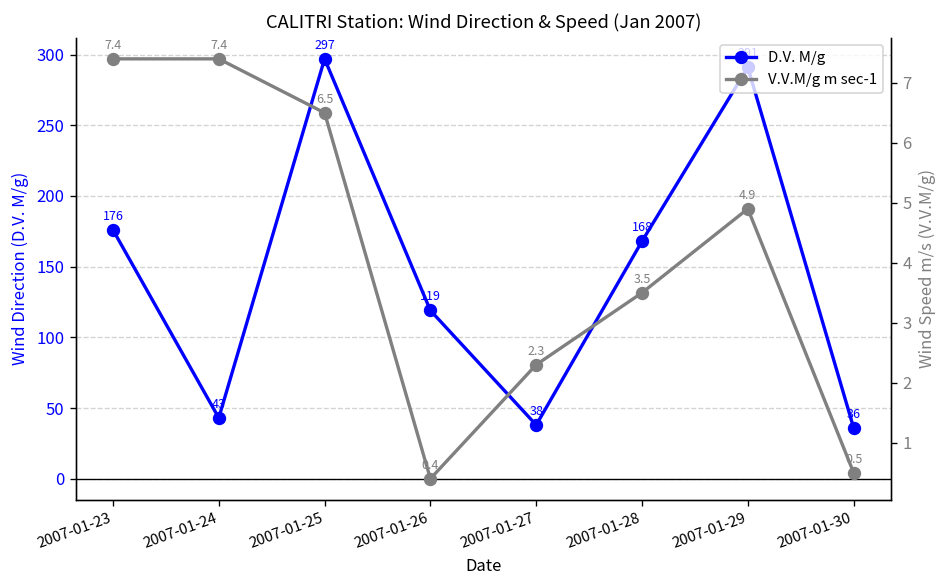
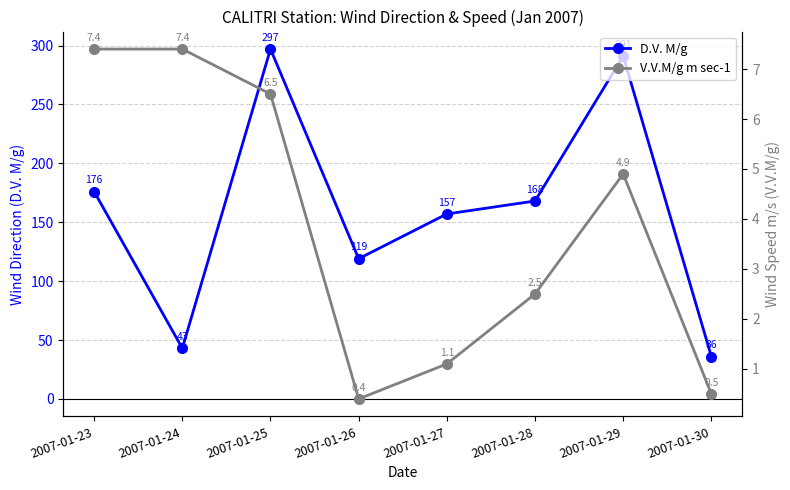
D.V. M/g, 2007-01-27: 38 -> 157
V.V.M/g m sec-1, 2007-01-27: 2.3 -> 1.1
V.V.M/g m sec-1, 2007-01-28: 3.5 -> 2.5
